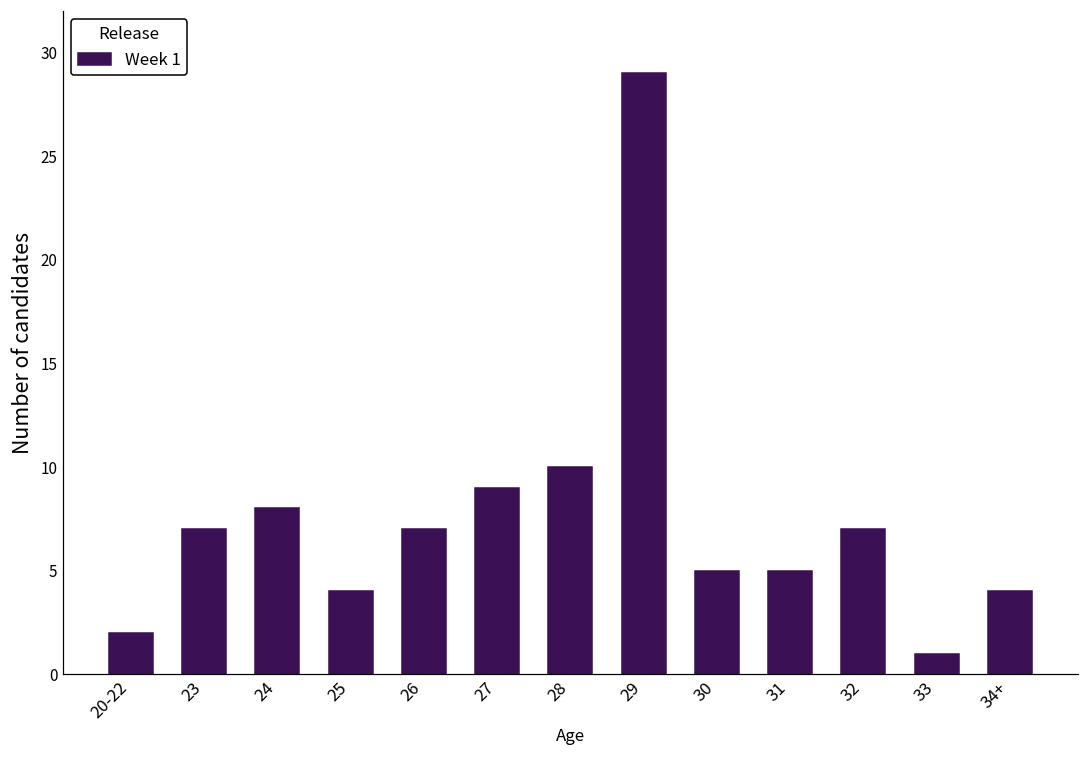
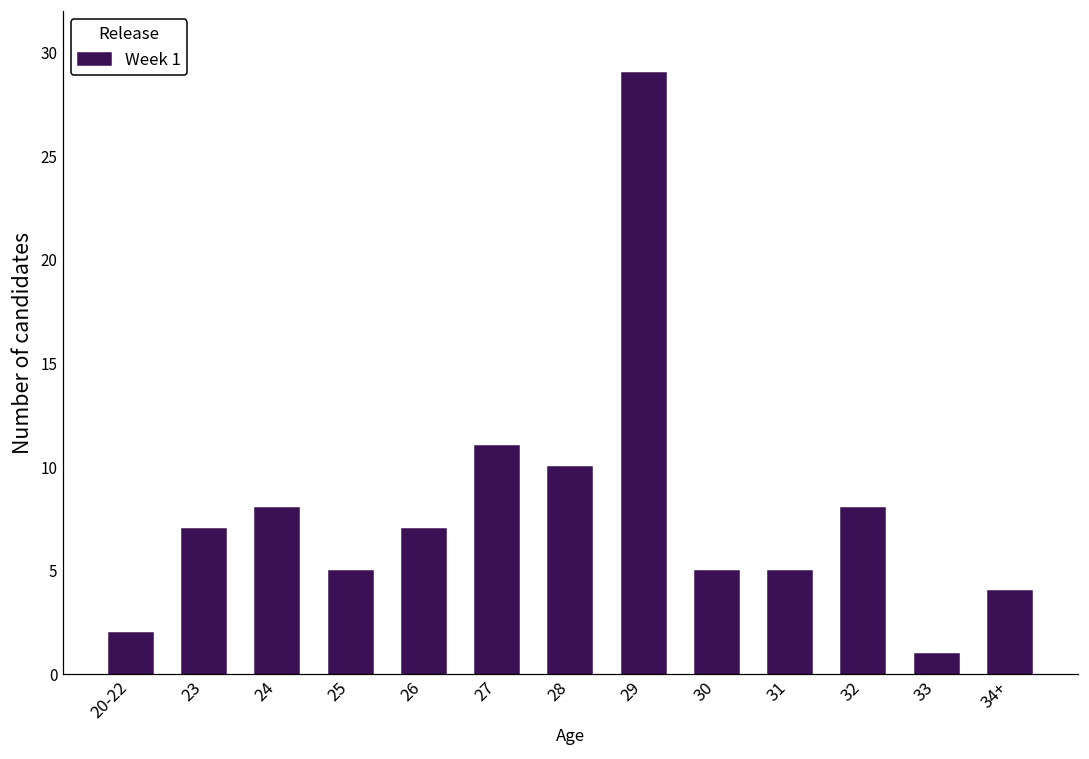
25: 4 -> 5
27: 9 -> 11
32: 7 -> 8
